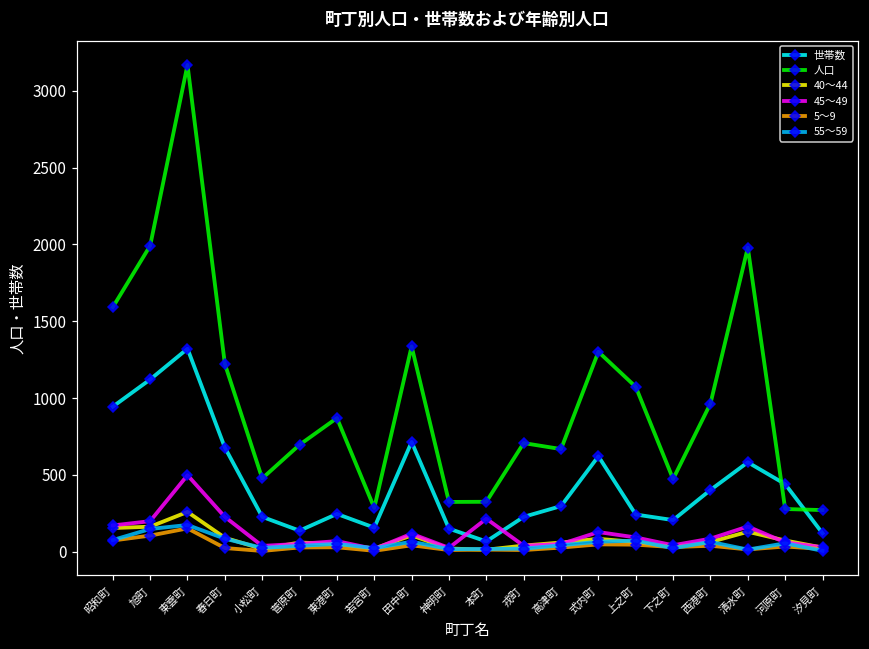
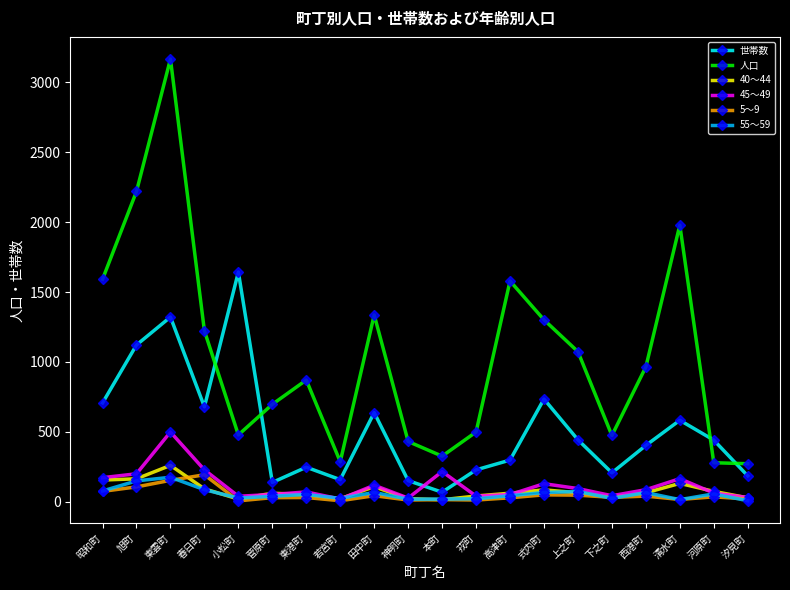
世帯数, 昭和町: 940 -> 710
人口, 旭町: 1990 -> 2220
5～9, 春日町: 20 -> 190
世帯数, 小松町: 230 -> 1640
世帯数, 田中町: 710 -> 640
人口, 神明町: 320 -> 430
人口, 戎町: 710 -> 500
人口, 高津町: 670 -> 1580
世帯数, 式内町: 620 -> 730
世帯数, 上之町: 240 -> 440
世帯数, 汐見町: 120 -> 180
